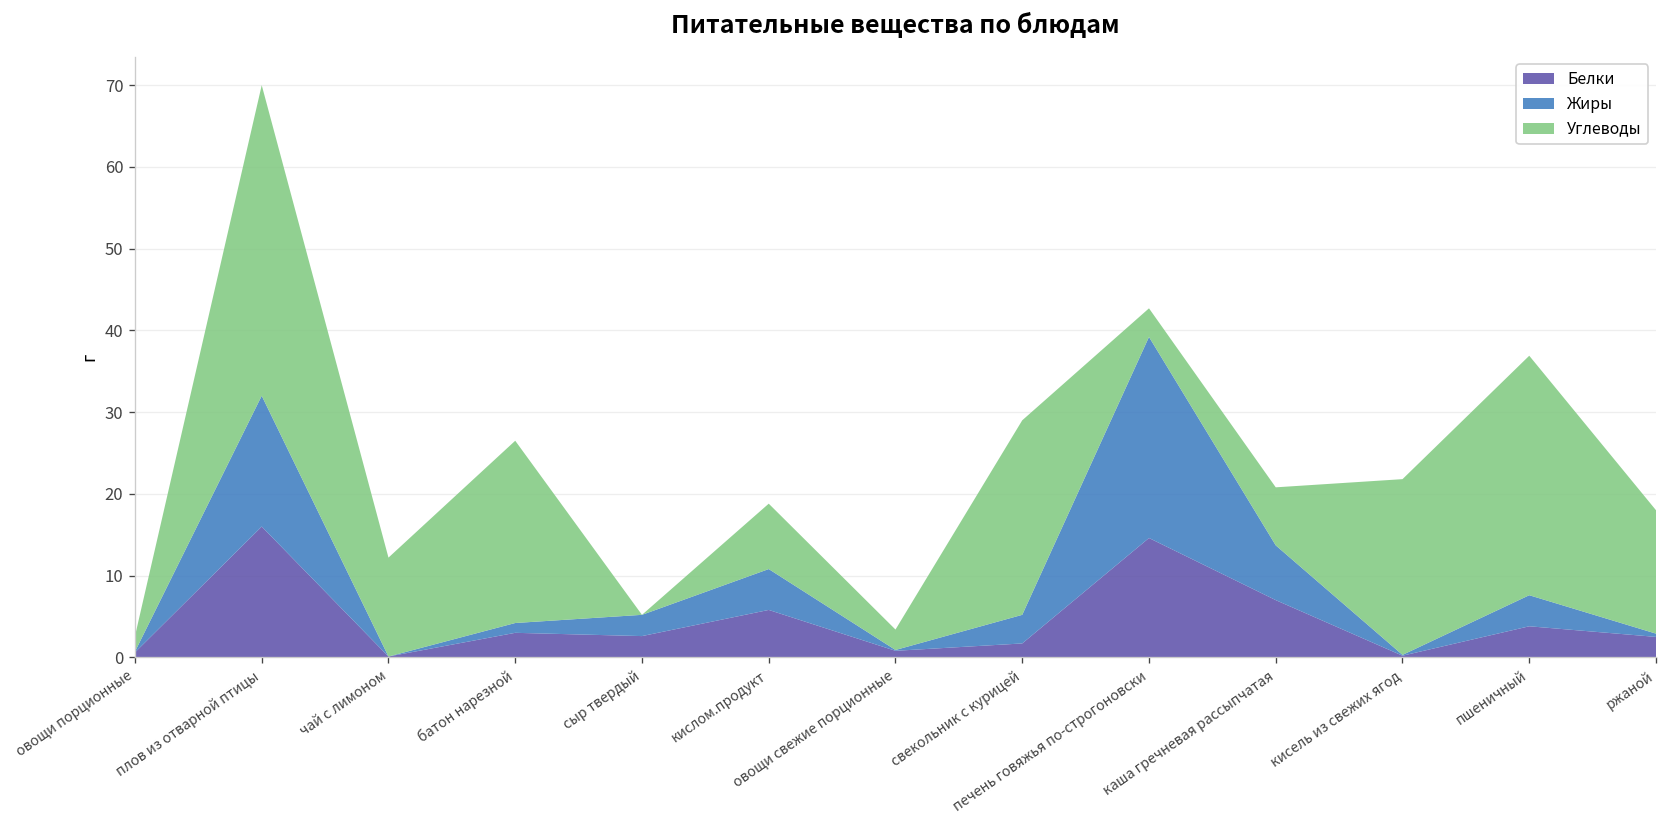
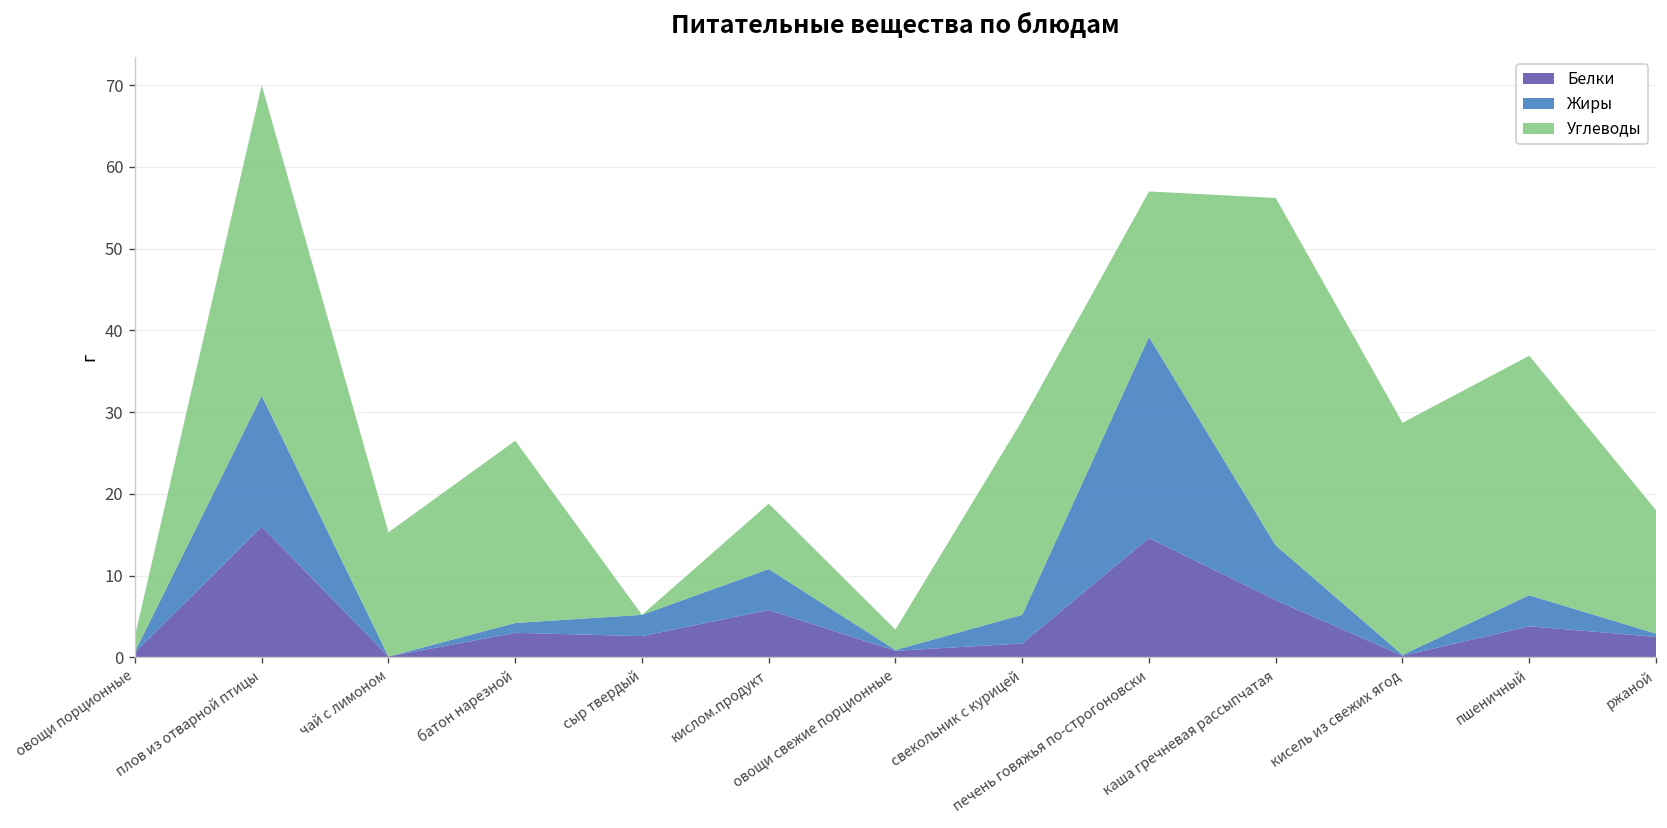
Углеводы, чай с лимоном: 12 -> 15
Углеводы, печень говяжья по-строгоновски: 4 -> 18
Углеводы, каша гречневая рассыпчатая: 7 -> 43
Углеводы, кисель из свежих ягод: 22 -> 28
